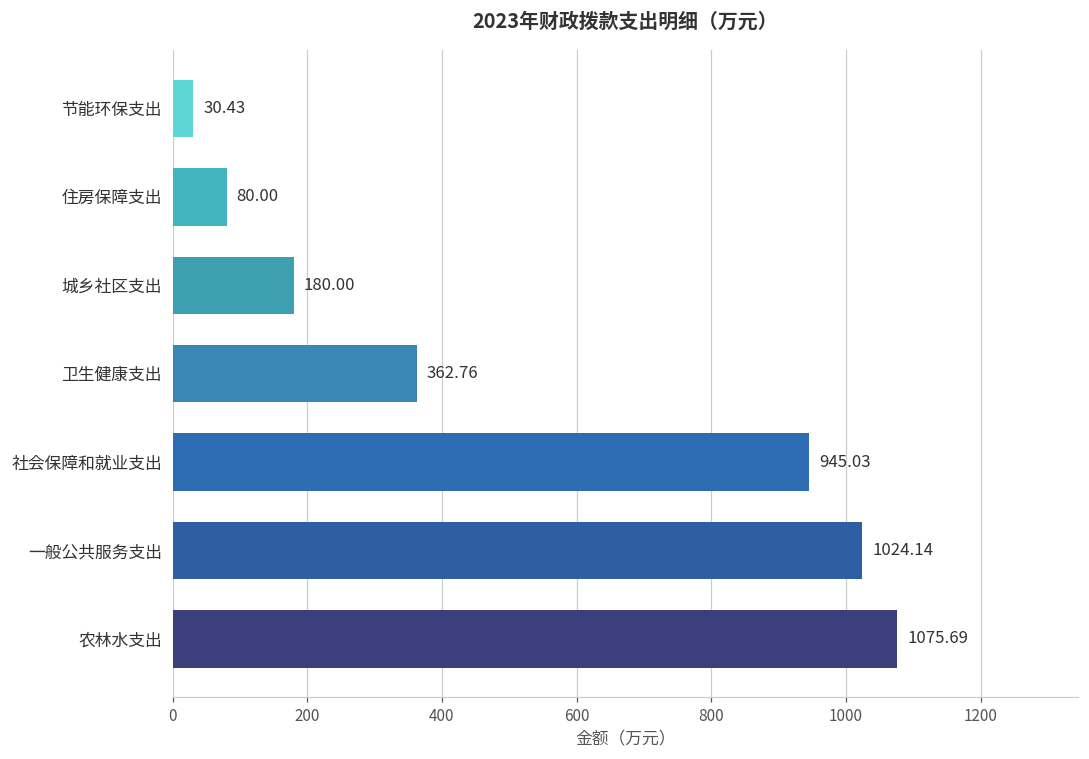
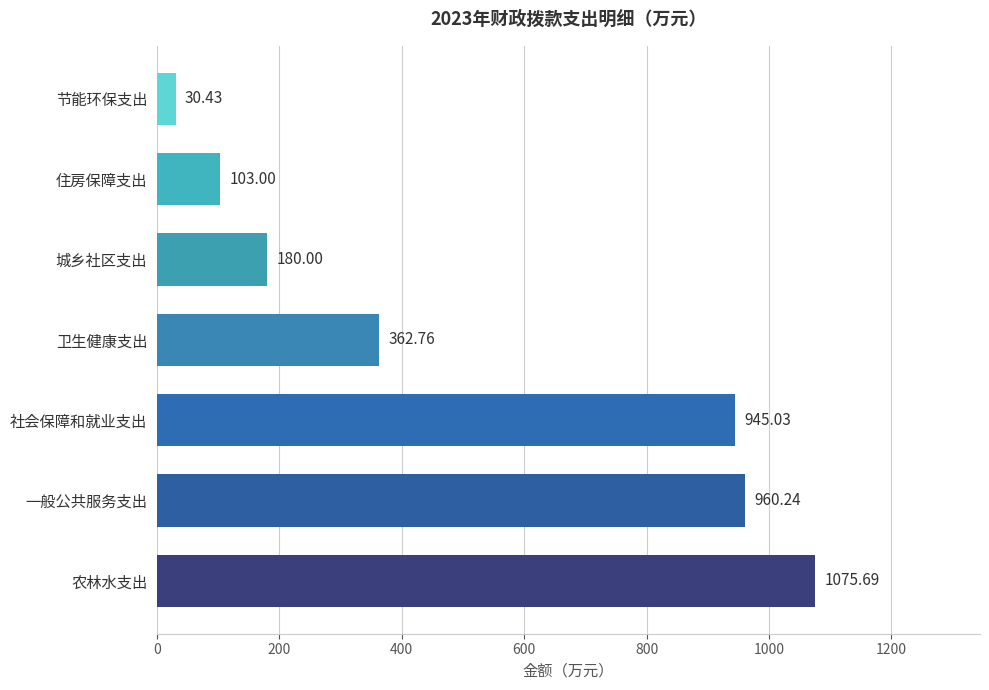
住房保障支出: 80.00 -> 103.00
一般公共服务支出: 1024.14 -> 960.24
